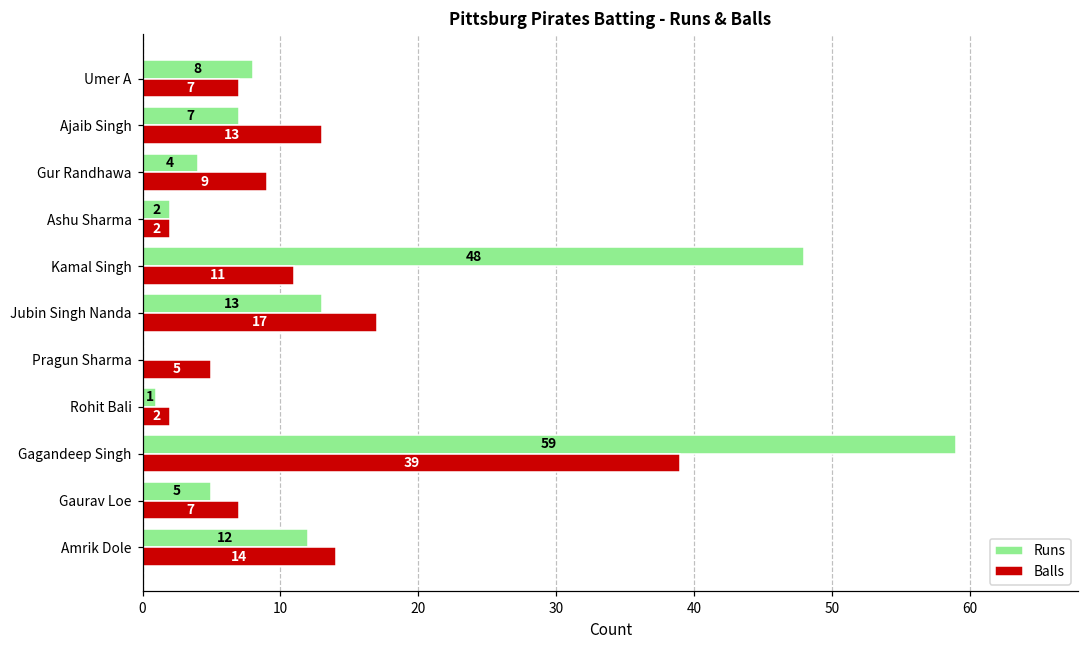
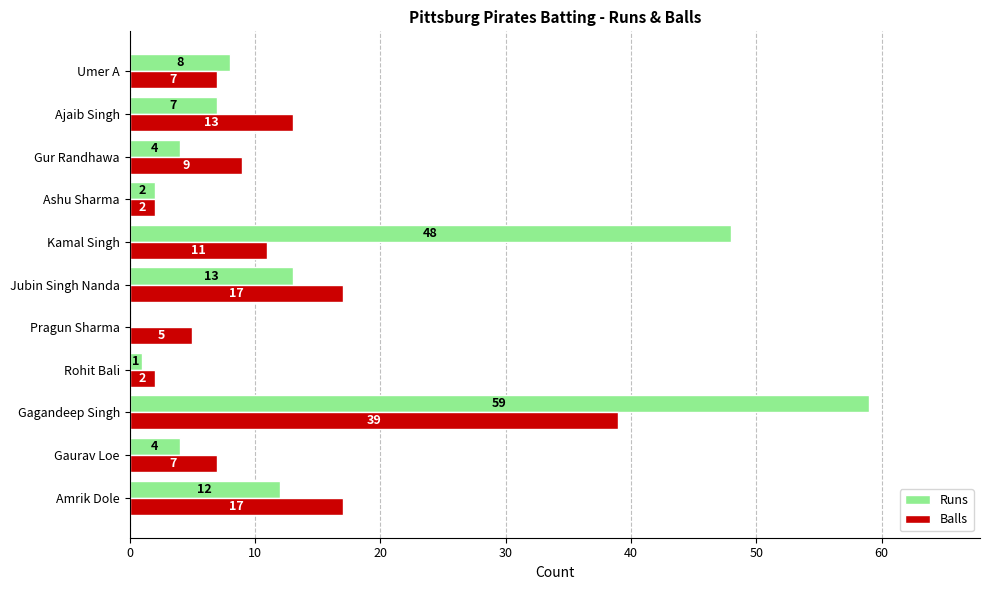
Runs, Gaurav Loe: 5 -> 4
Balls, Amrik Dole: 14 -> 17
